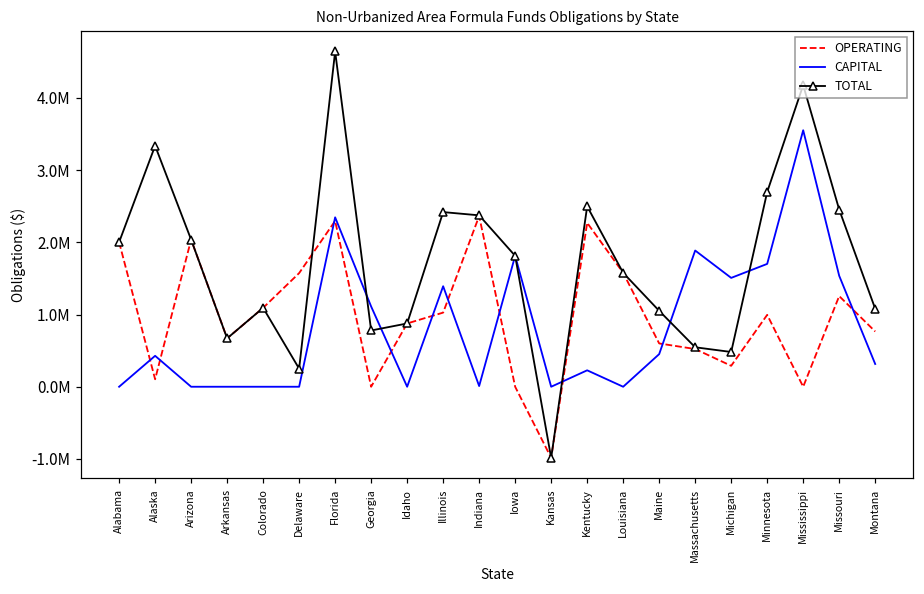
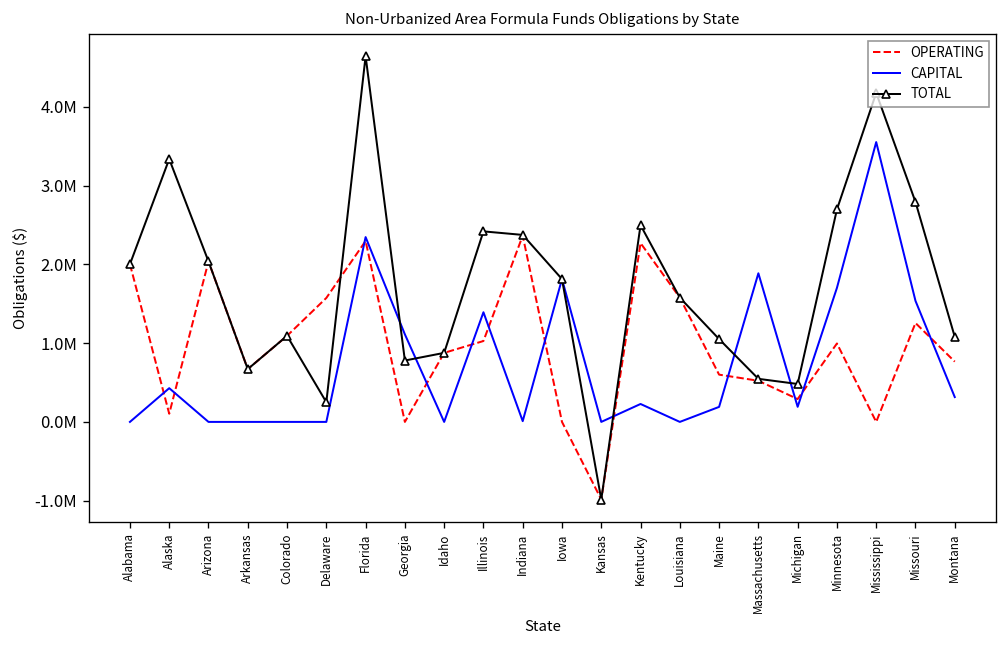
CAPITAL, Maine: 500000 -> 200000
CAPITAL, Michigan: 1500000 -> 200000
TOTAL, Missouri: 2500000 -> 2800000
